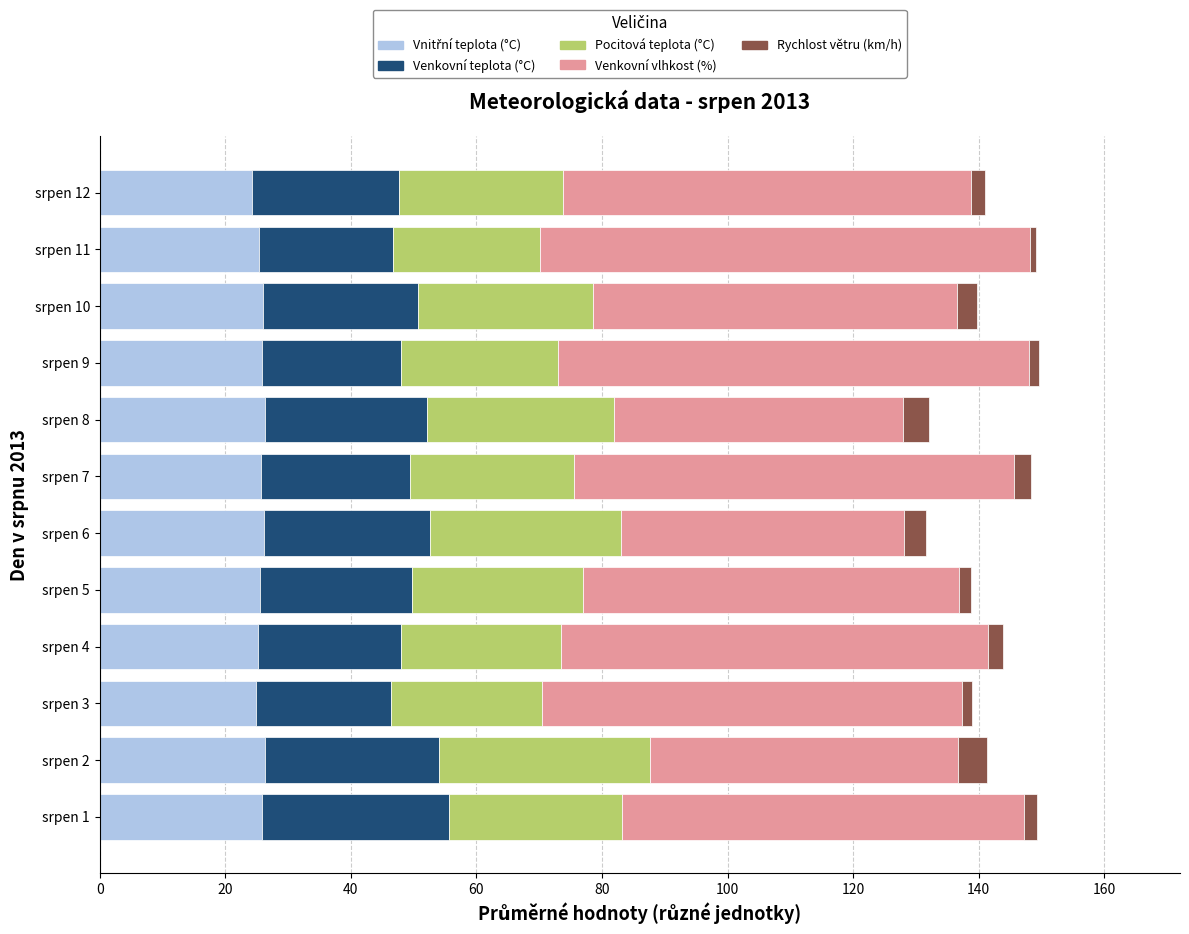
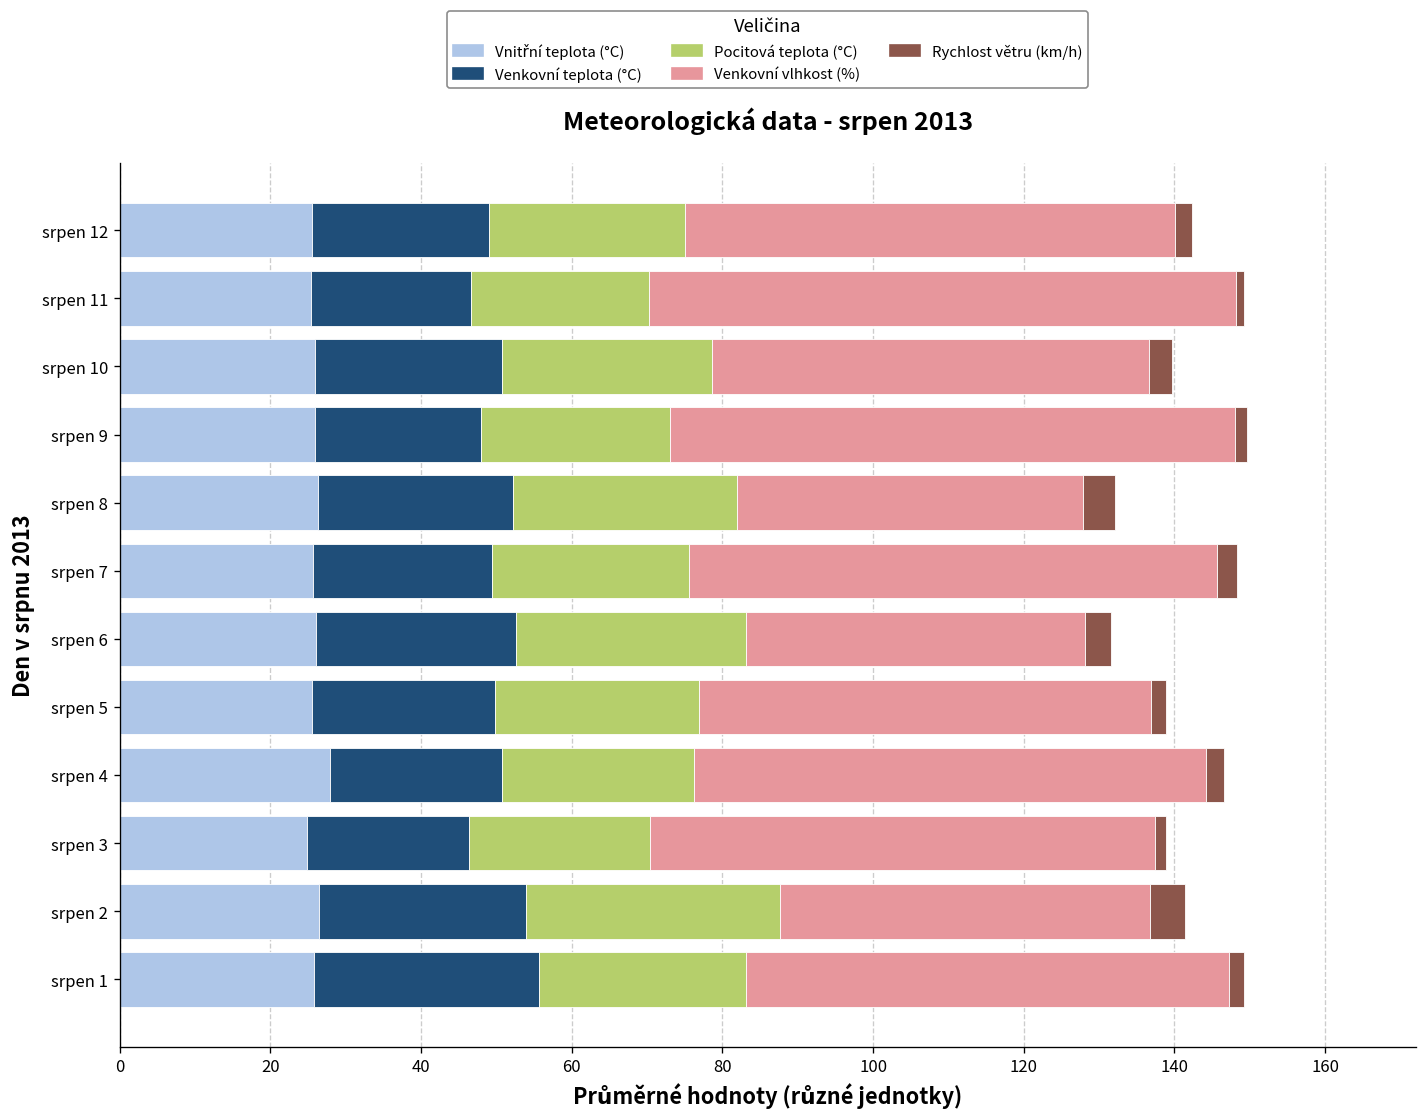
Vnitřní teplota (°C), srpen 12: 24 -> 26
Vnitřní teplota (°C), srpen 4: 25 -> 28
